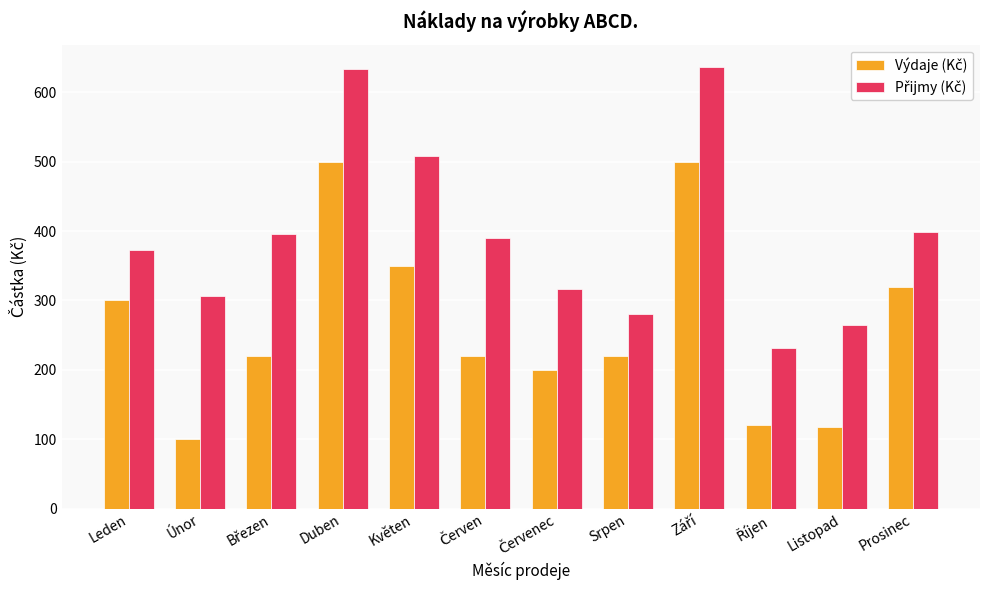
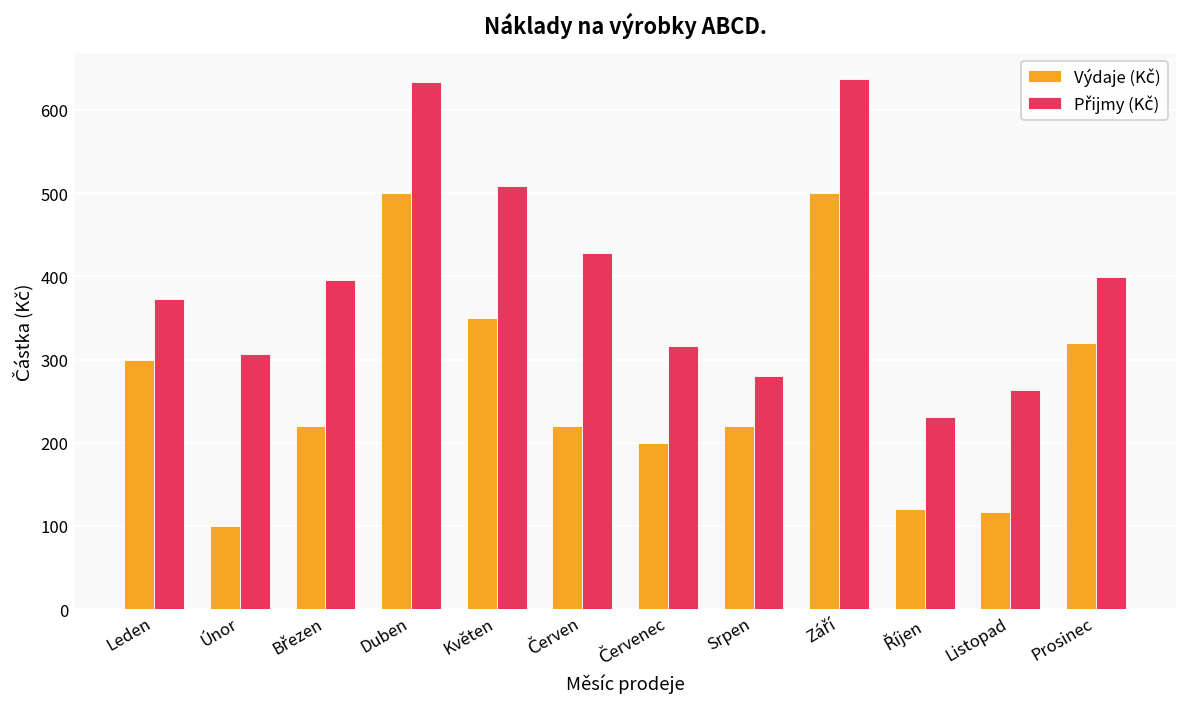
Přijmy (Kč), Červen: 390 -> 430
